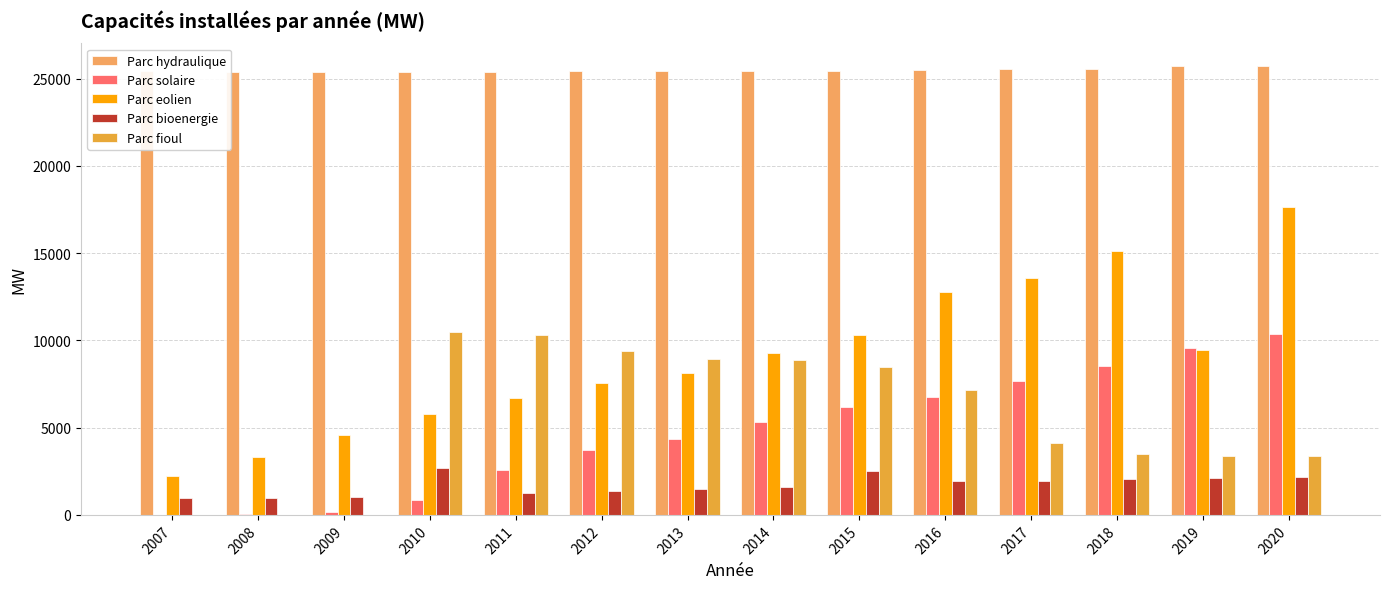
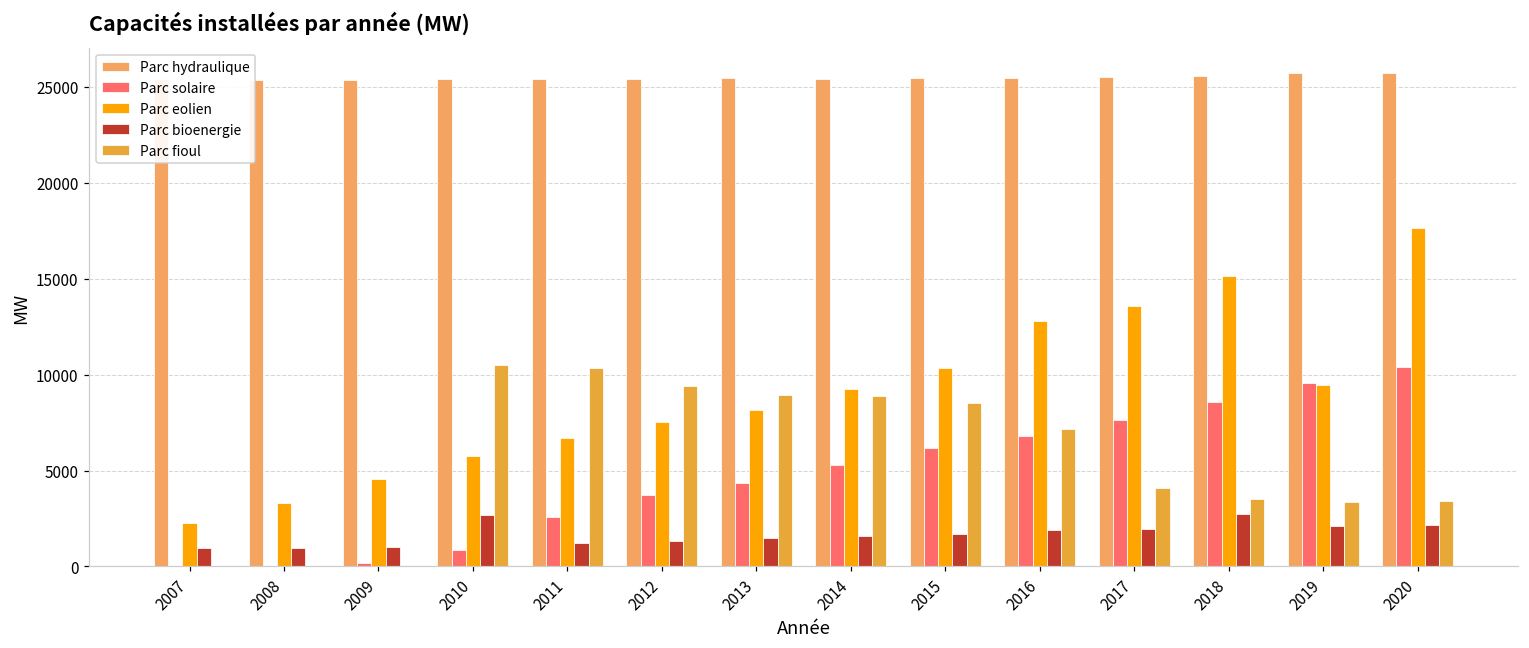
Parc bioenergie, 2015: 2500 -> 1700
Parc bioenergie, 2018: 2000 -> 2700
